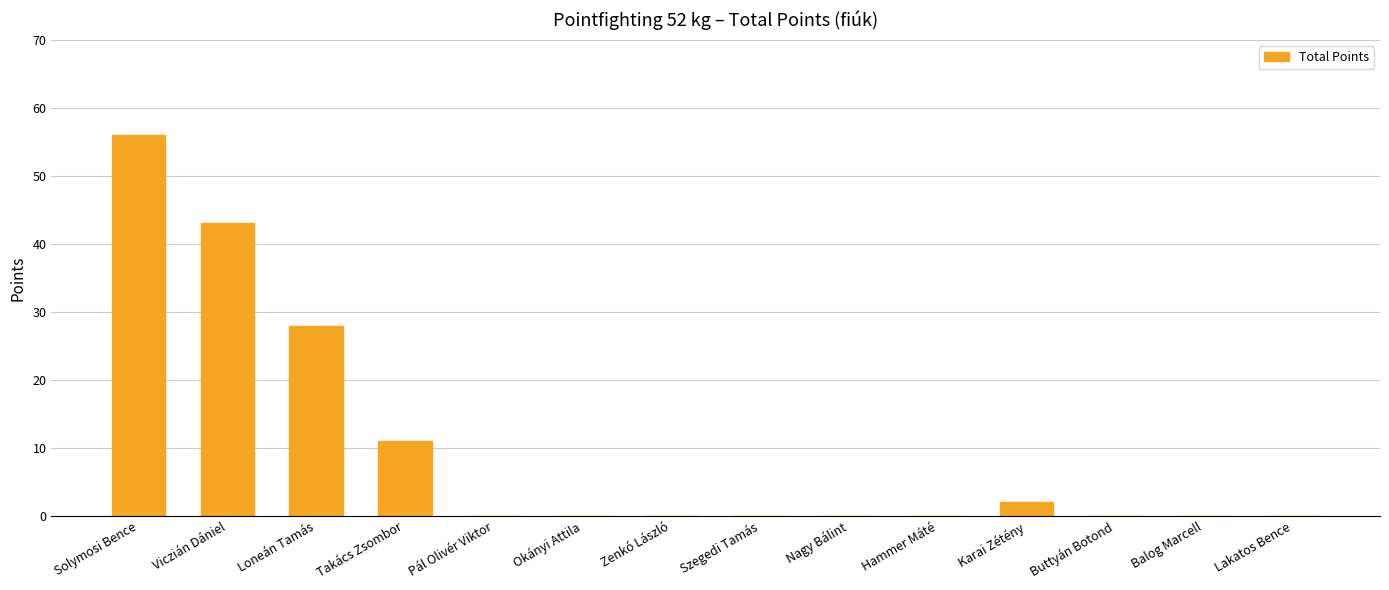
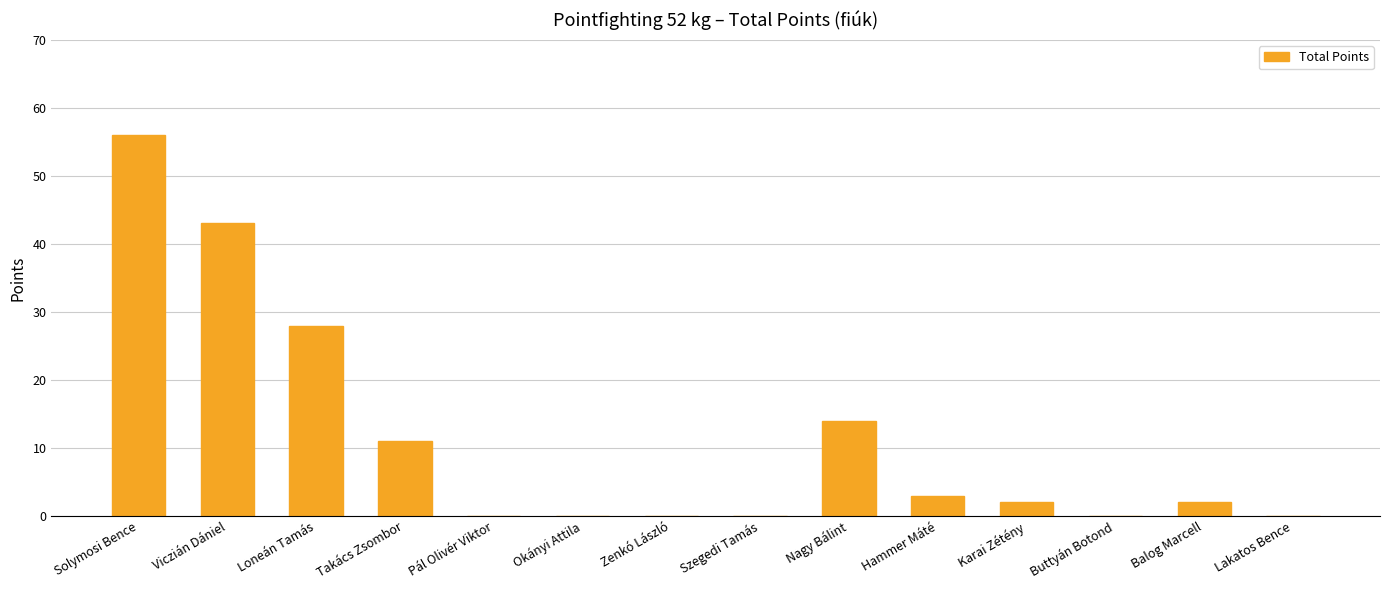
Nagy Bálint: 0 -> 14
Hammer Máté: 0 -> 3
Balog Marcell: 0 -> 2
